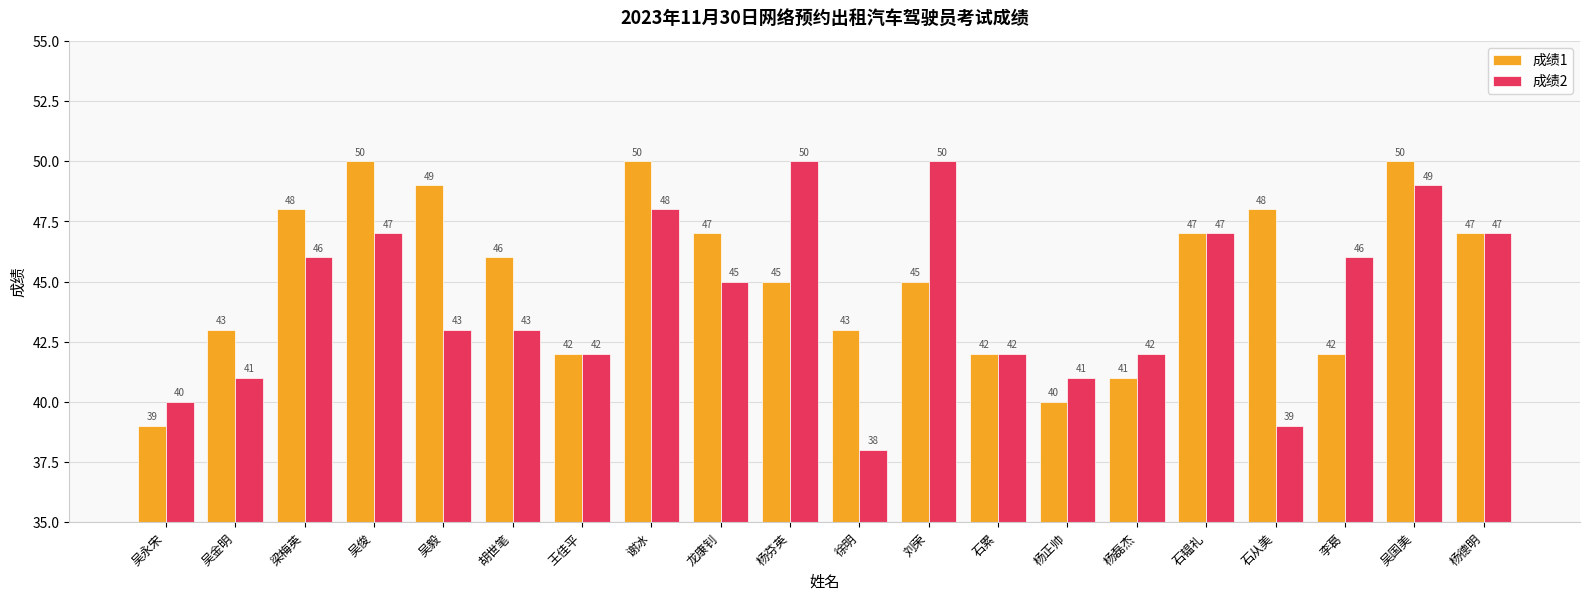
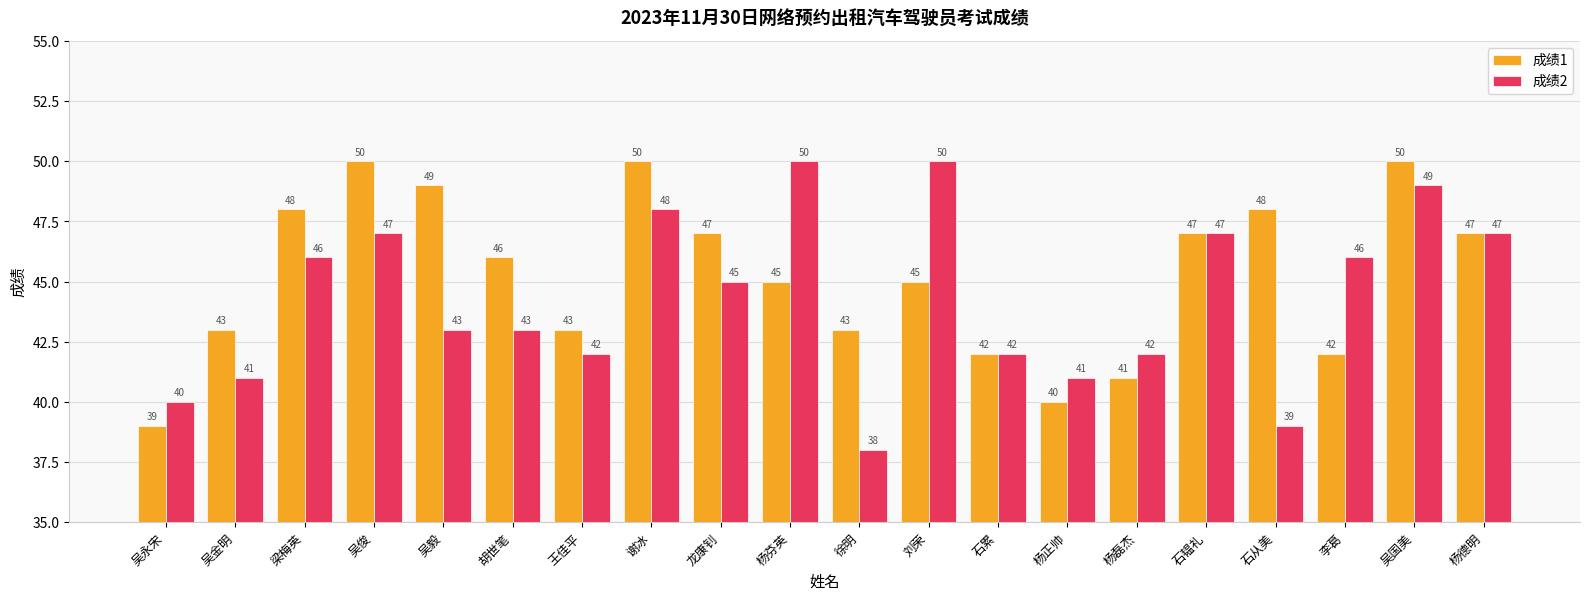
成绩1, 王佳平: 42 -> 43
